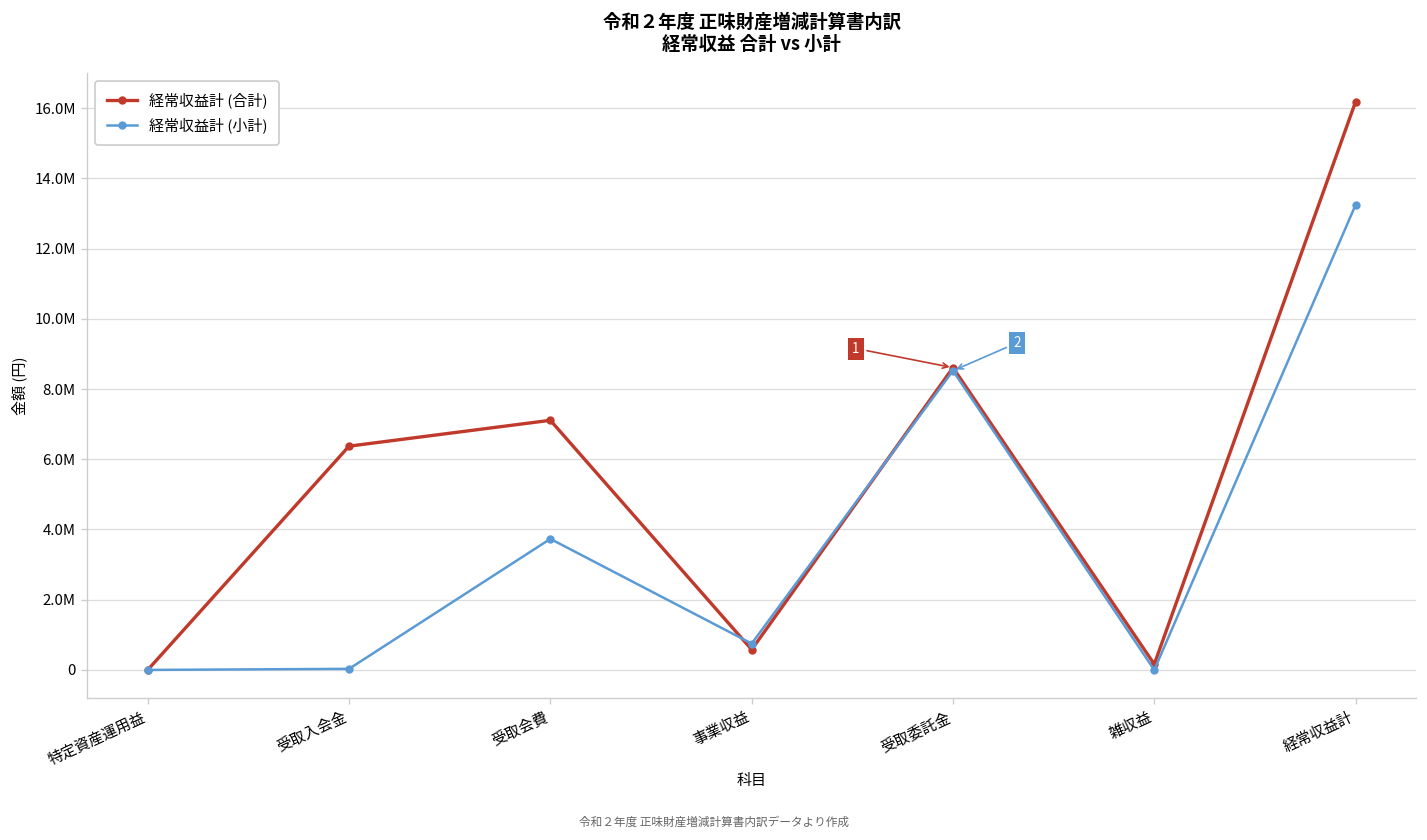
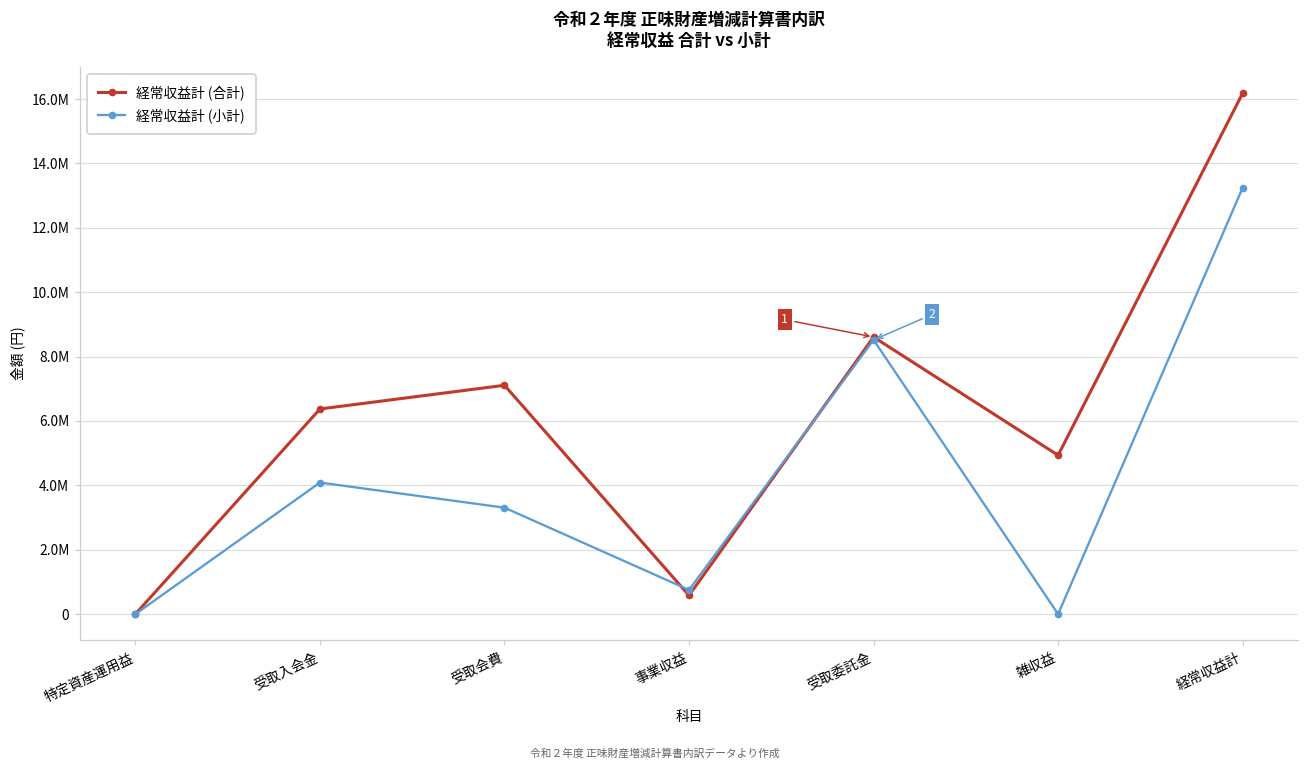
経常収益計 (小計), 受取入会金: 0 -> 4100000
経常収益計 (小計), 受取会費: 3700000 -> 3300000
経常収益計 (合計), 雑収益: 200000 -> 4900000
